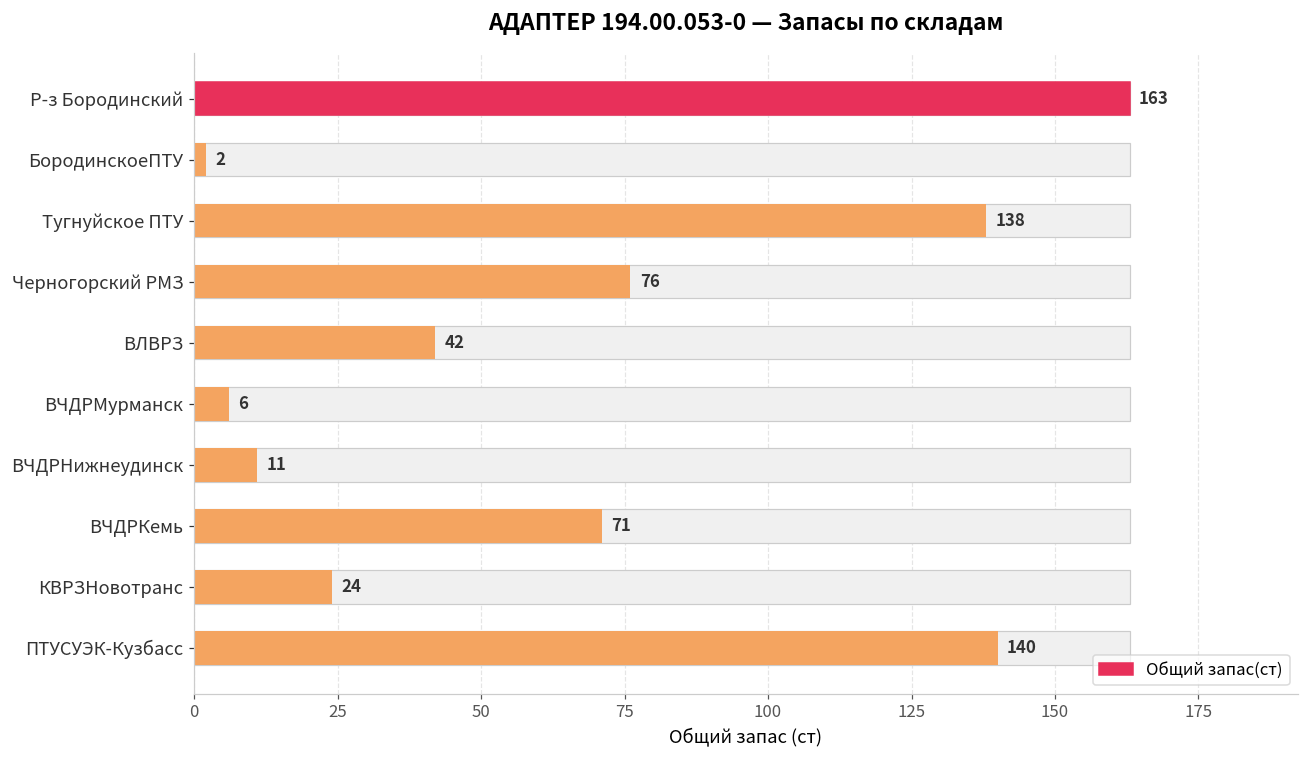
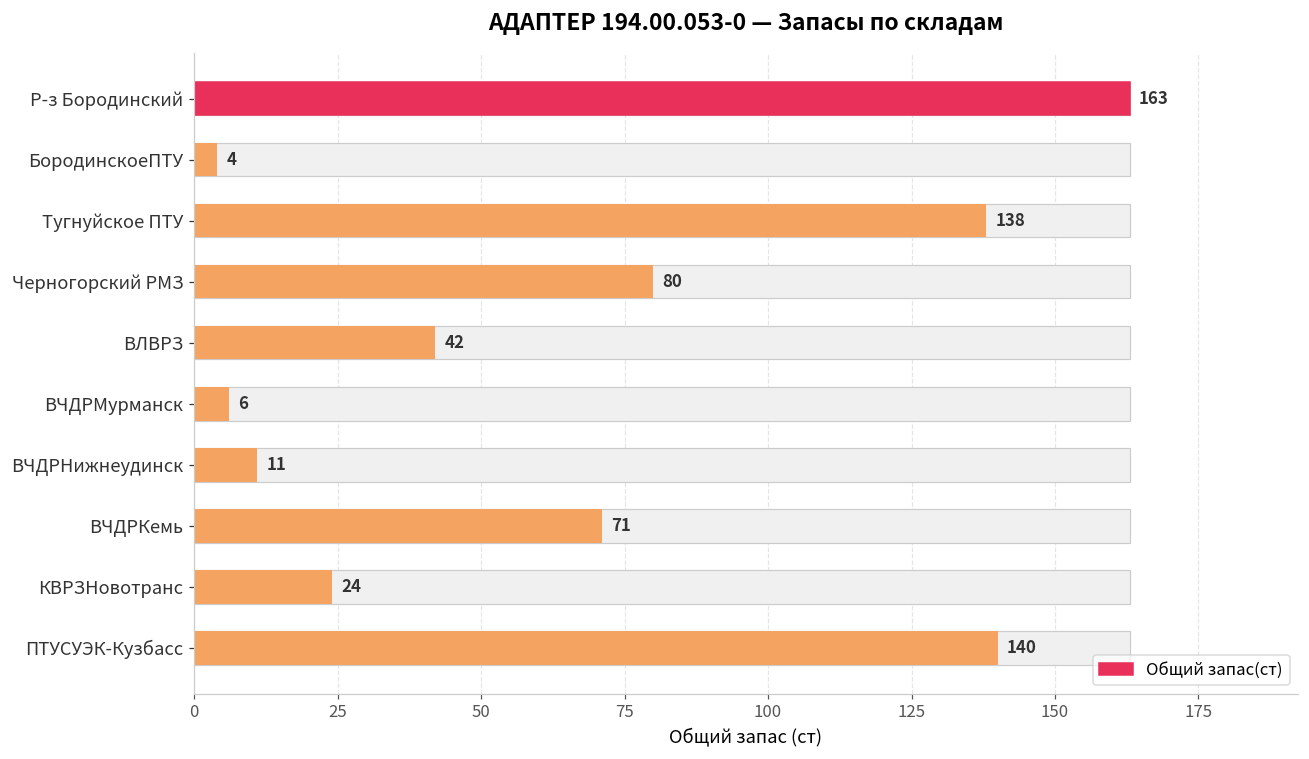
Общий запас(ст), БородинскоеПТУ: 2 -> 4
Общий запас(ст), Черногорский РМЗ: 76 -> 80
